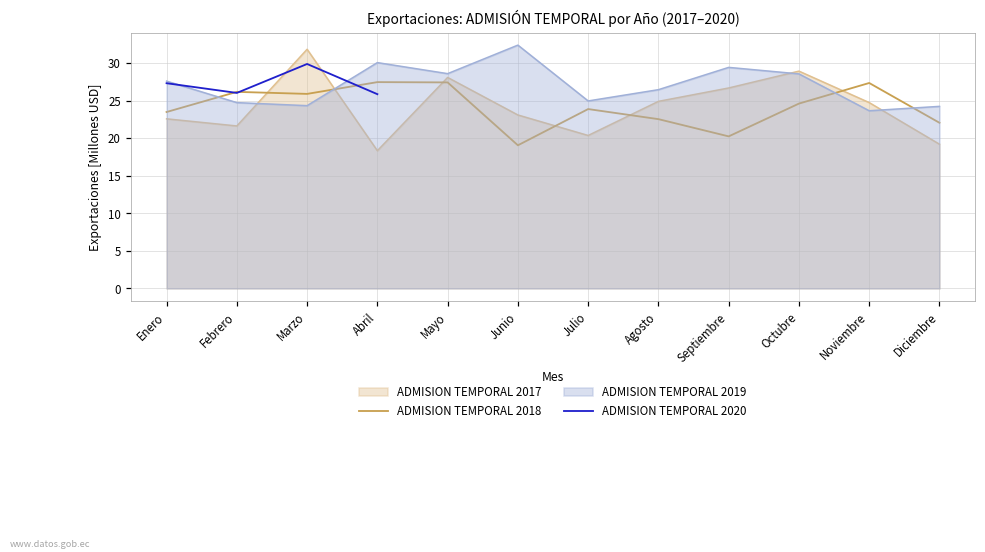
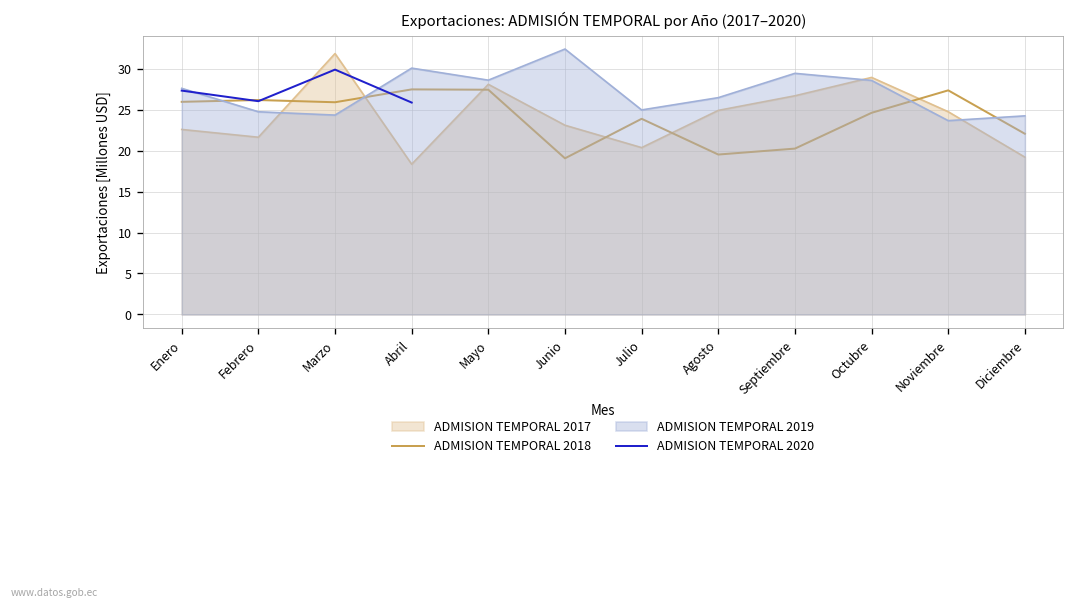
ADMISION TEMPORAL 2018, Enero: 23 -> 26
ADMISION TEMPORAL 2018, Agosto: 23 -> 20
